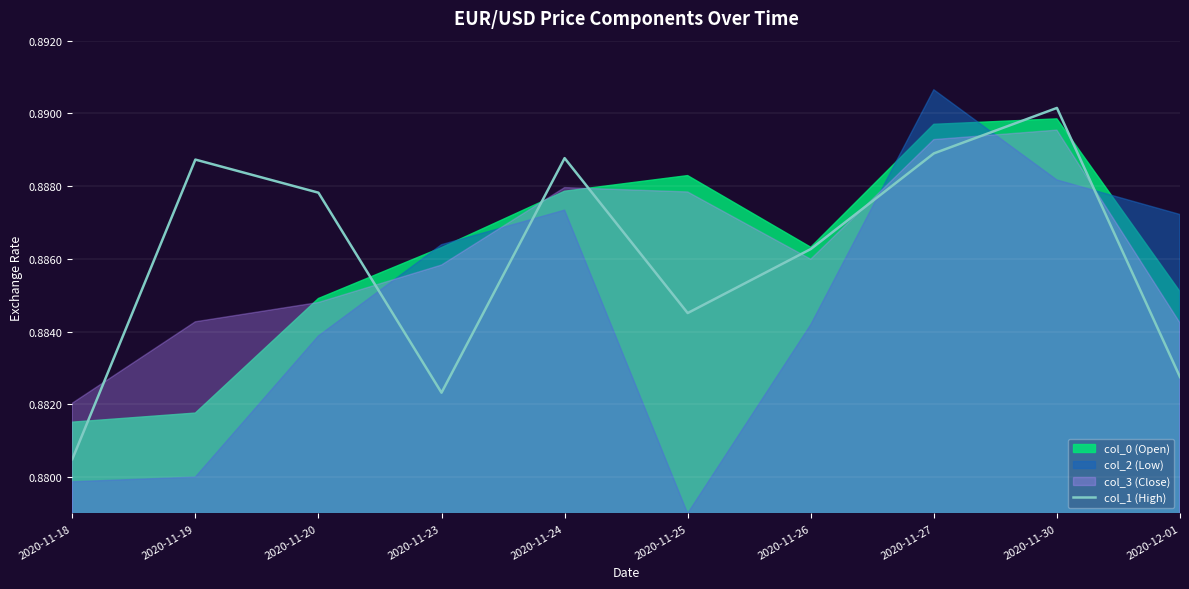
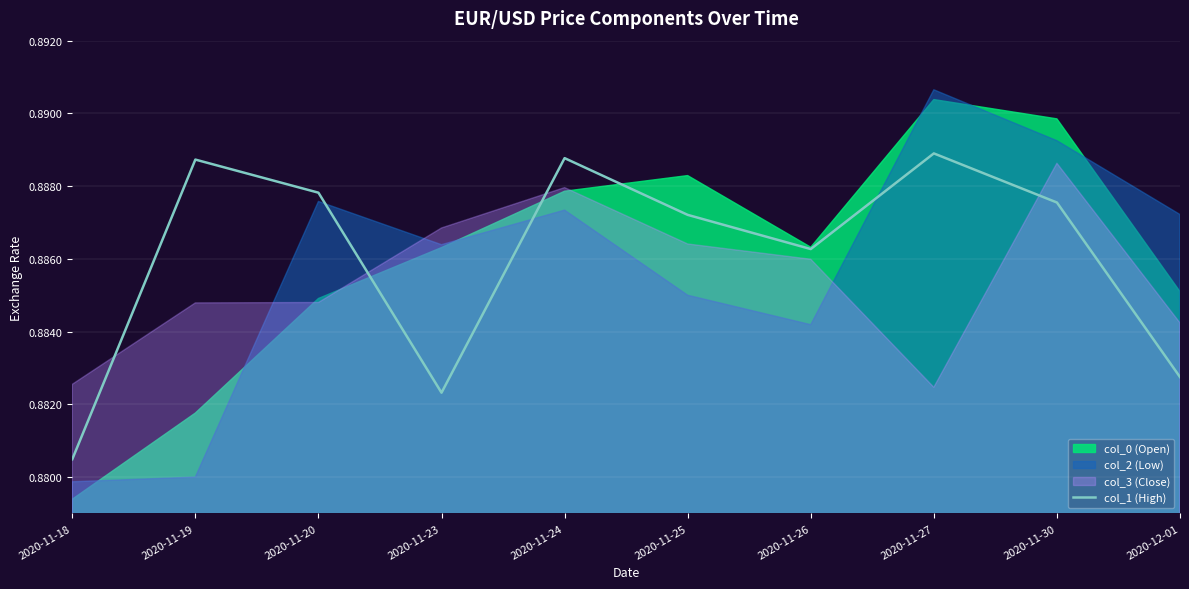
col_0 (Open), 2020-11-18: 0.8815 -> 0.8794
col_3 (Close), 2020-11-18: 0.8820 -> 0.8826
col_3 (Close), 2020-11-19: 0.8843 -> 0.8848
col_2 (Low), 2020-11-20: 0.8839 -> 0.8876
col_3 (Close), 2020-11-23: 0.8858 -> 0.8869
col_1 (High), 2020-11-25: 0.8845 -> 0.8872
col_2 (Low), 2020-11-25: 0.879 -> 0.885
col_3 (Close), 2020-11-25: 0.8878 -> 0.8864
col_0 (Open), 2020-11-27: 0.8897 -> 0.8904
col_3 (Close), 2020-11-27: 0.8893 -> 0.8825
col_1 (High), 2020-11-30: 0.8902 -> 0.8876
col_2 (Low), 2020-11-30: 0.8882 -> 0.8893
col_3 (Close), 2020-11-30: 0.8895 -> 0.8886
